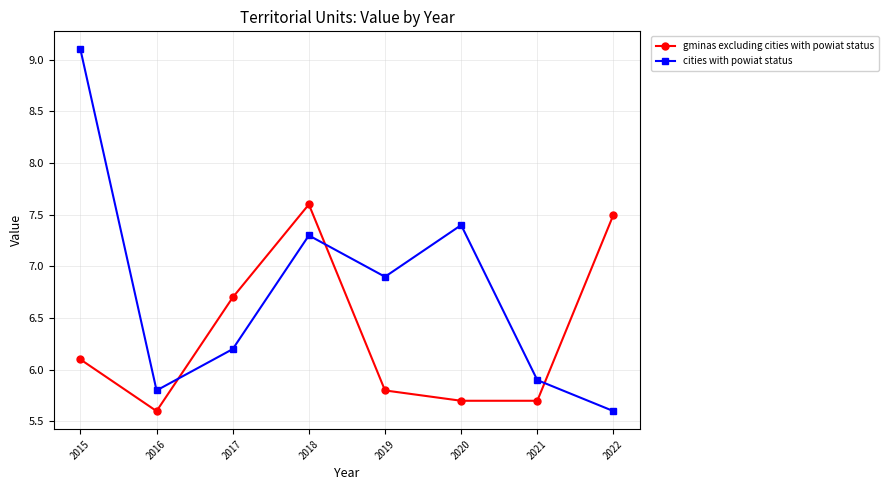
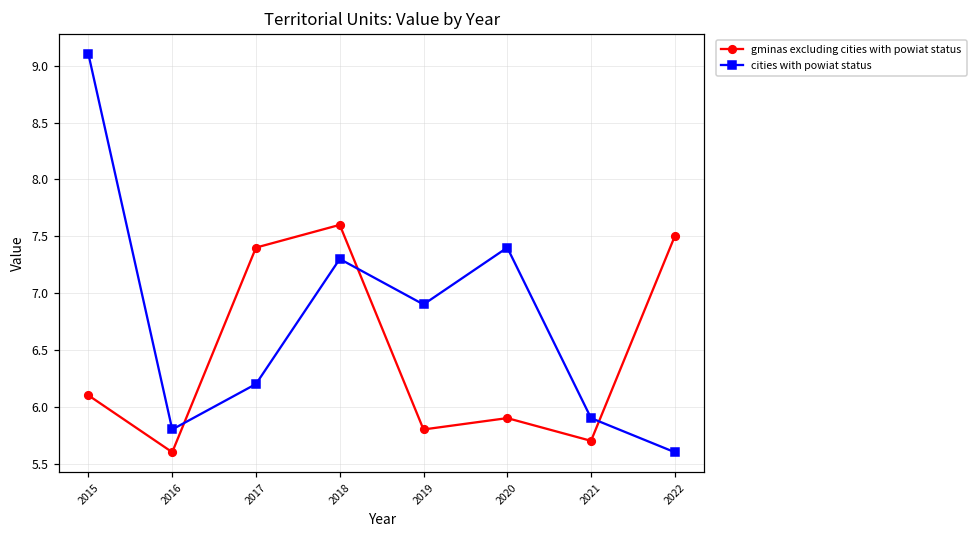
gminas excluding cities with powiat status, 2017: 6.7 -> 7.4
gminas excluding cities with powiat status, 2020: 5.7 -> 5.9
